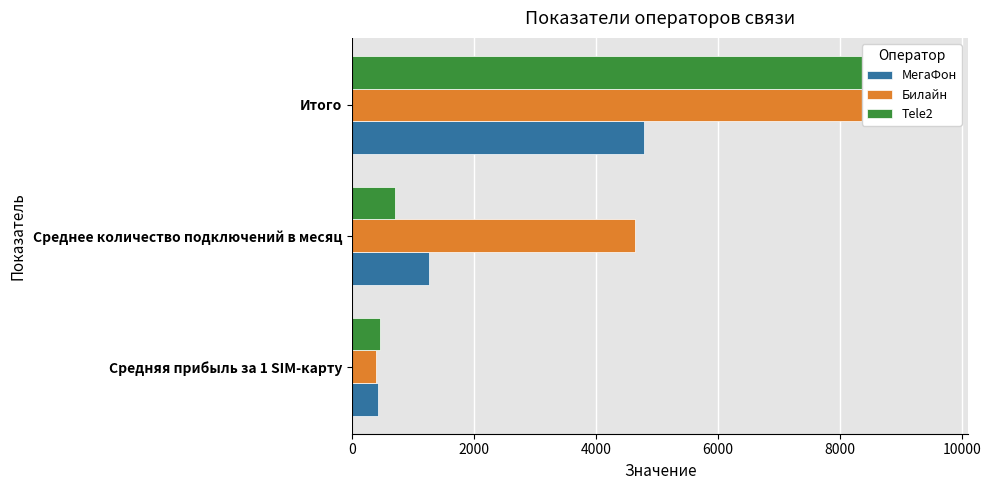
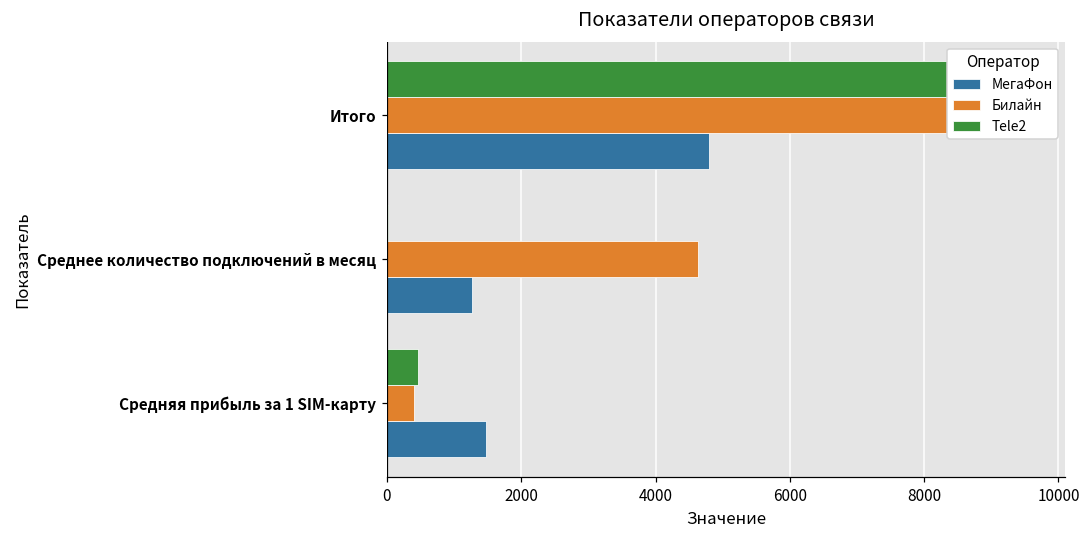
Tele2, Среднее количество подключений в месяц: 700 -> 0
МегаФон, Средняя прибыль за 1 SIM-карту: 400 -> 1500
